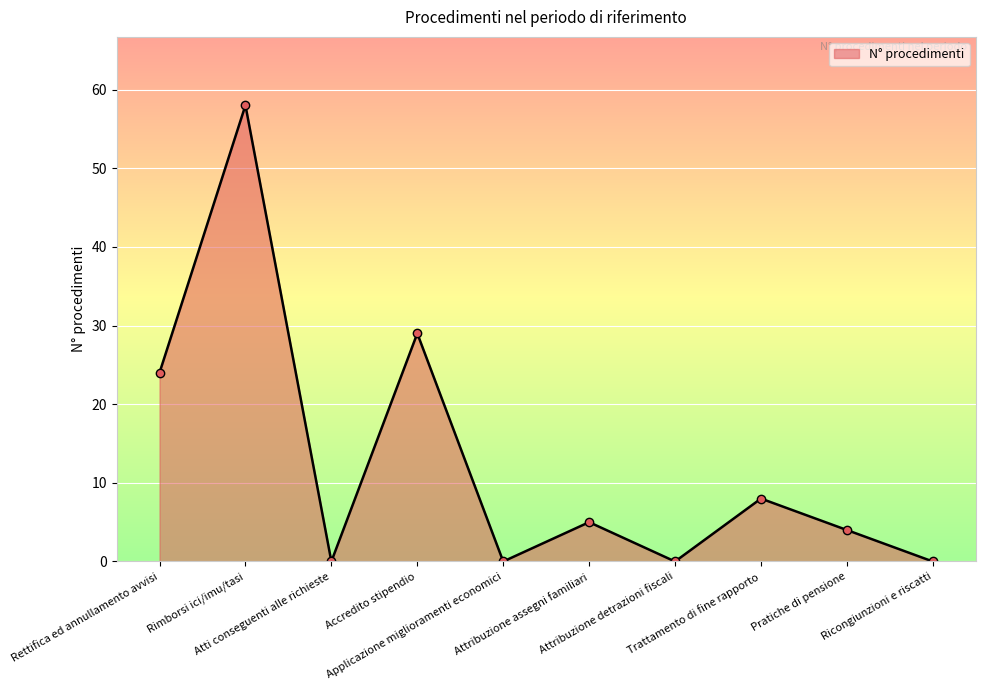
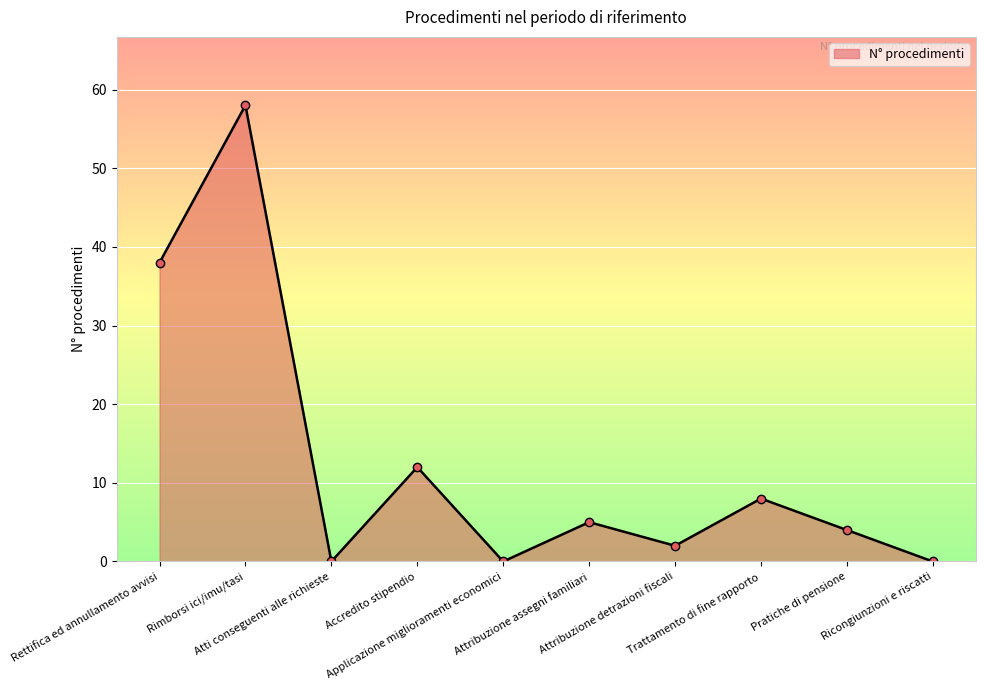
Rettifica ed annullamento avvisi: 24 -> 38
Accredito stipendio: 29 -> 12
Attribuzione detrazioni fiscali: 0 -> 2
